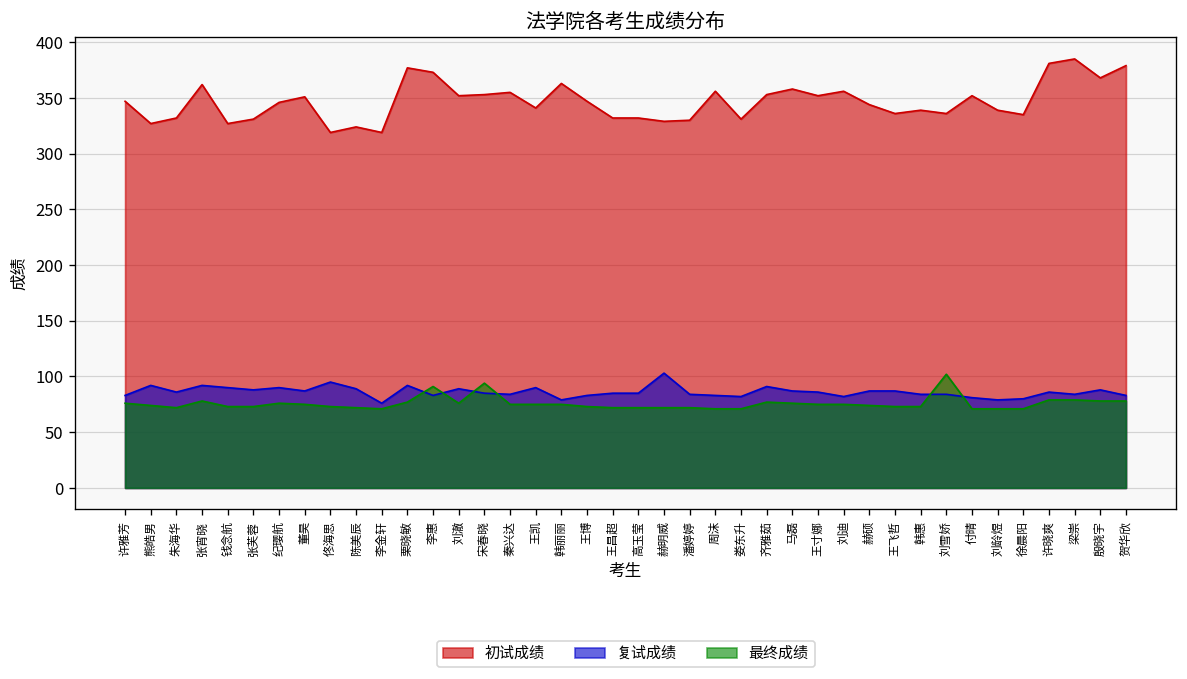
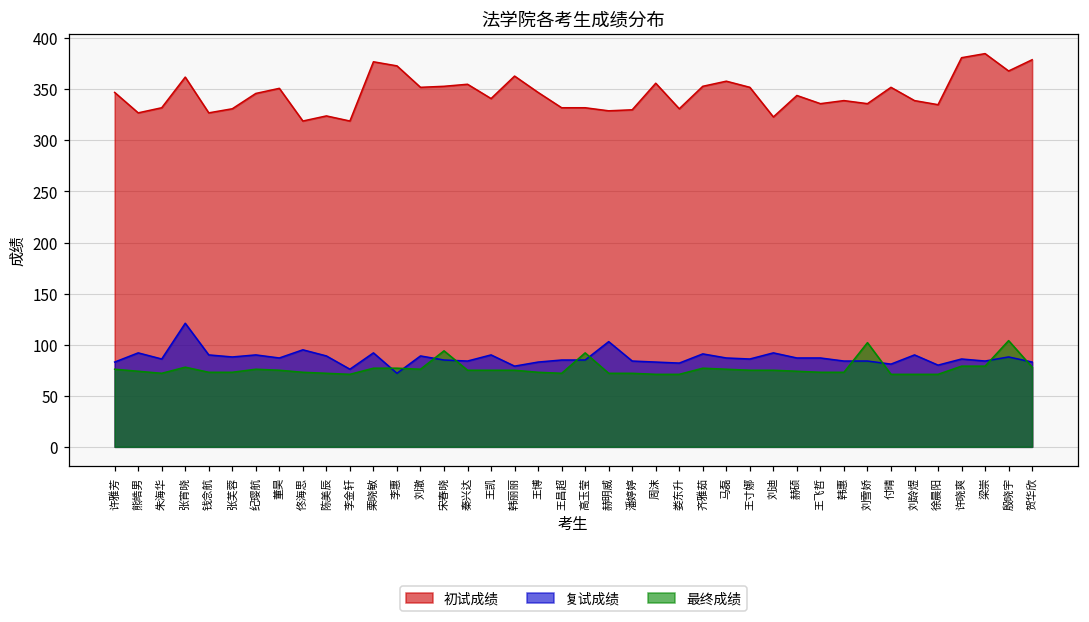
复试成绩, 张宵晓: 90 -> 120
复试成绩, 李惠: 80 -> 70
最终成绩, 李惠: 90 -> 80
最终成绩, 高玉莹: 70 -> 90
初试成绩, 刘迪: 360 -> 320
复试成绩, 刘迪: 80 -> 90
复试成绩, 刘龄煜: 80 -> 90
最终成绩, 殷晓宇: 80 -> 100
